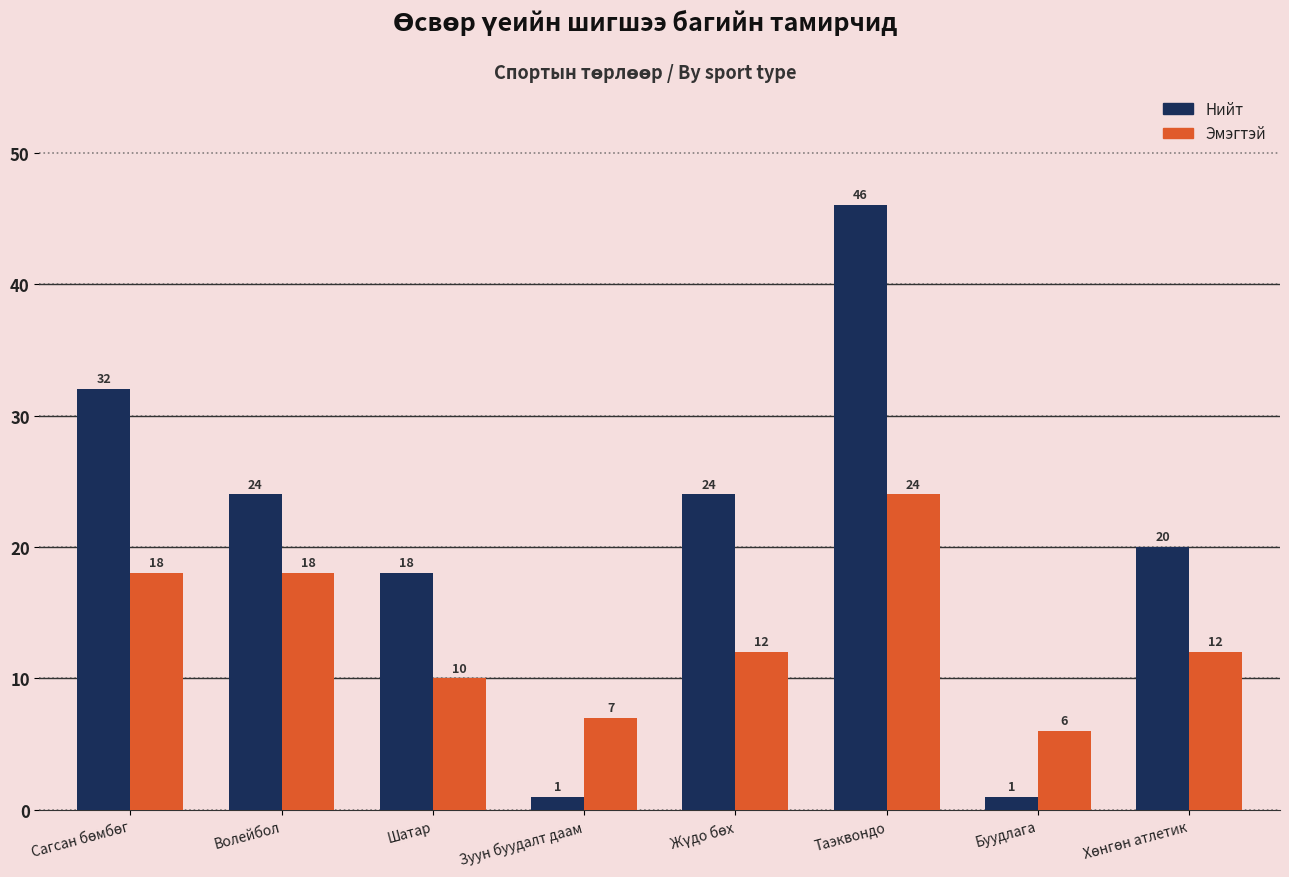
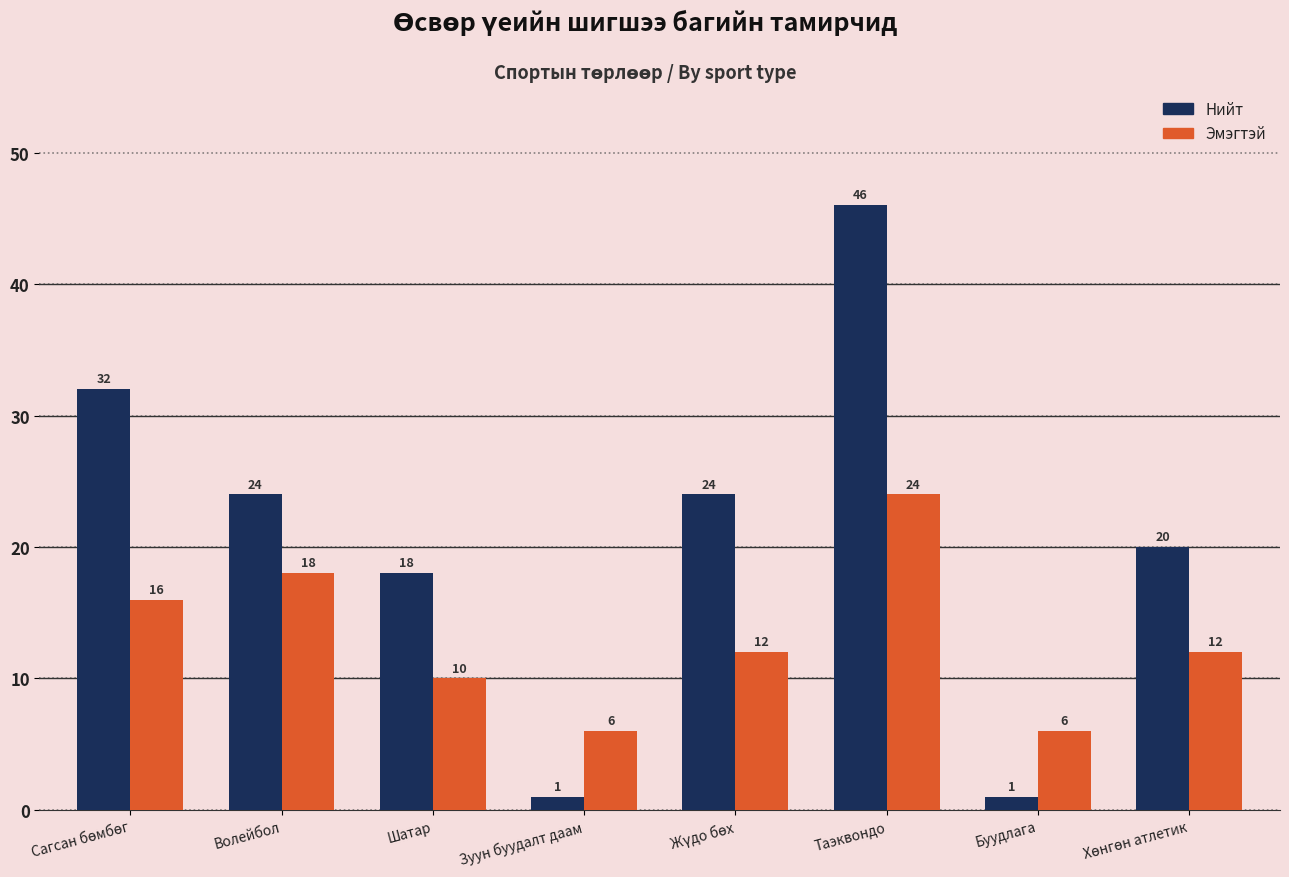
Эмэгтэй, Сагсан бөмбөг: 18 -> 16
Эмэгтэй, Зуун буудалт даам: 7 -> 6
